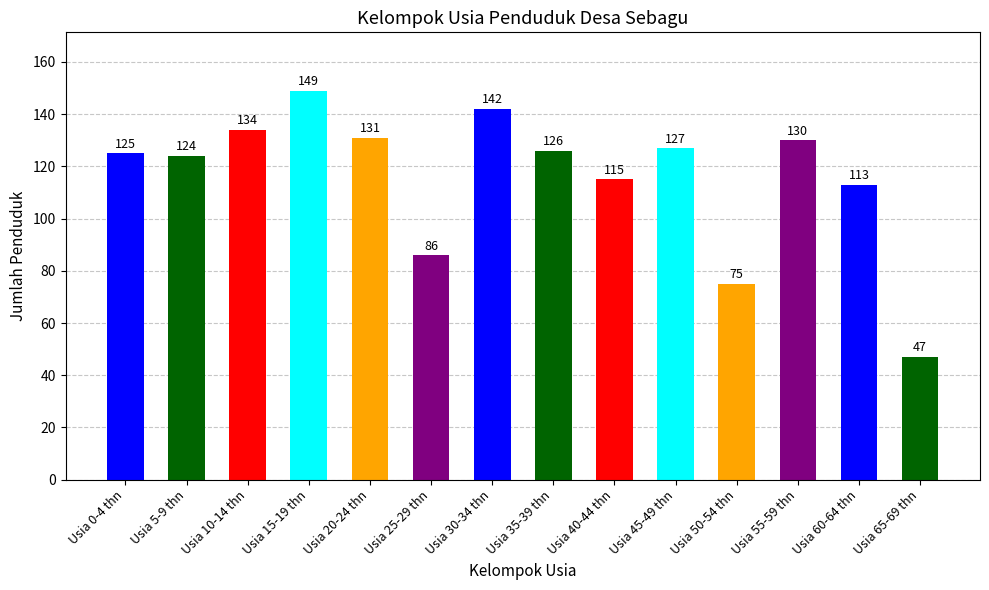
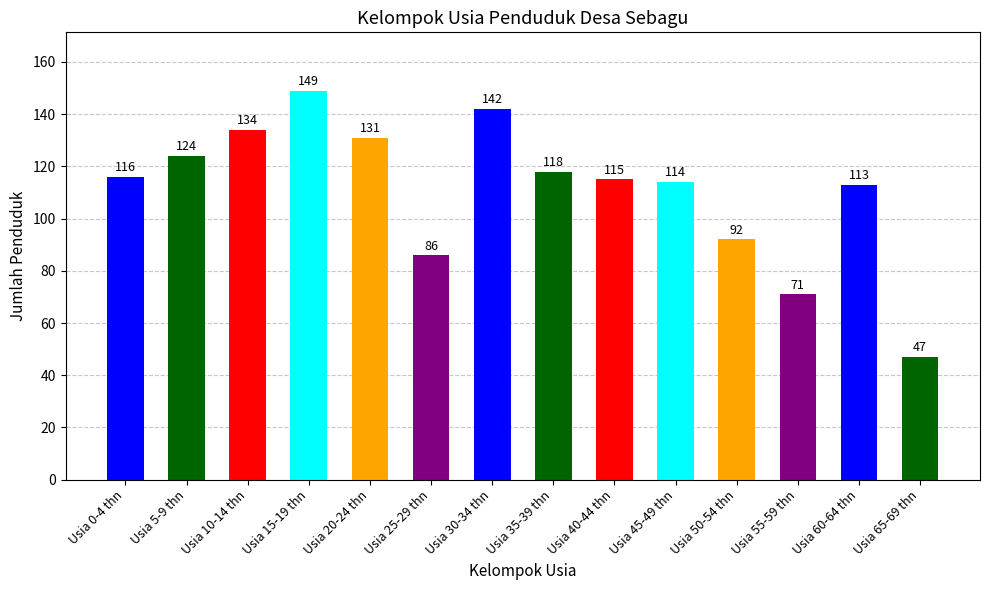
Usia 0-4 thn: 125 -> 116
Usia 35-39 thn: 126 -> 118
Usia 45-49 thn: 127 -> 114
Usia 50-54 thn: 75 -> 92
Usia 55-59 thn: 130 -> 71
